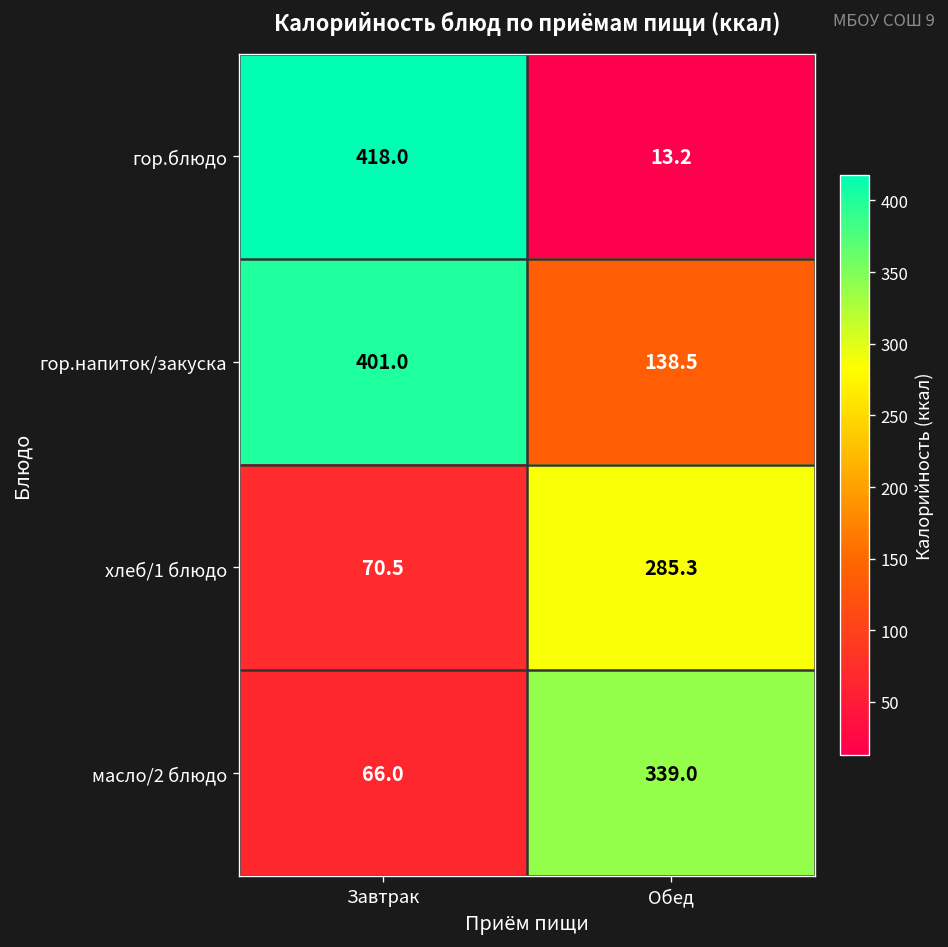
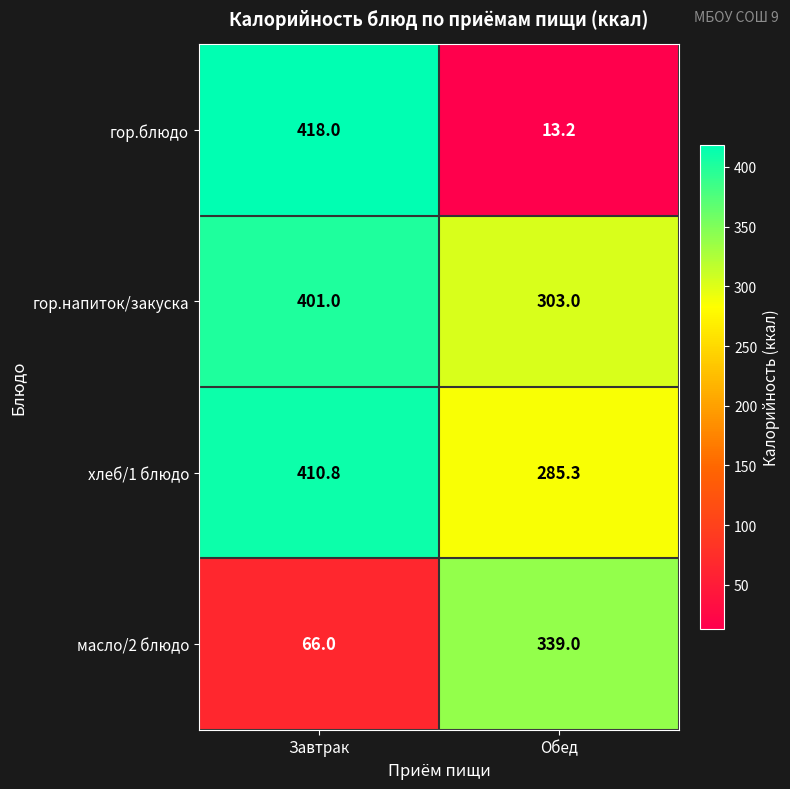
гор.напиток/закуска, Обед: 138.5 -> 303.0
хлеб/1 блюдо, Завтрак: 70.5 -> 410.8
